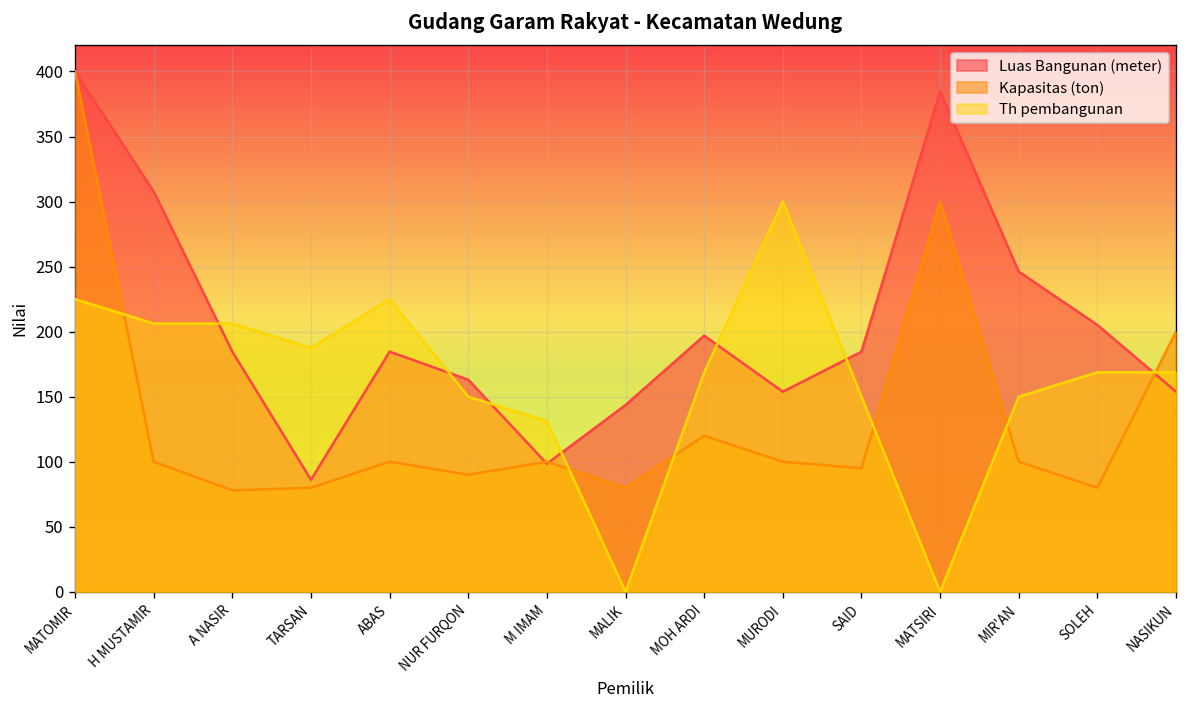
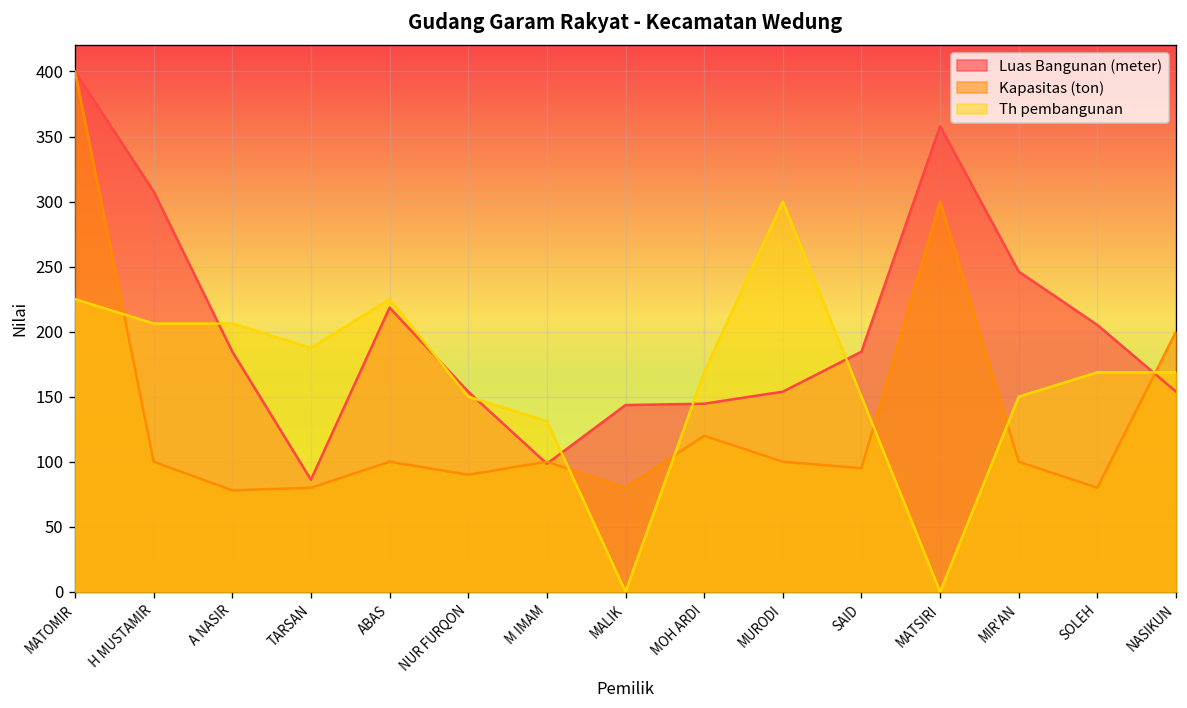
Luas Bangunan (meter), ABAS: 185 -> 218
Luas Bangunan (meter), NUR FURQON: 163 -> 154
Luas Bangunan (meter), MOH ARDI: 197 -> 145
Luas Bangunan (meter), MATSIRI: 385 -> 358
